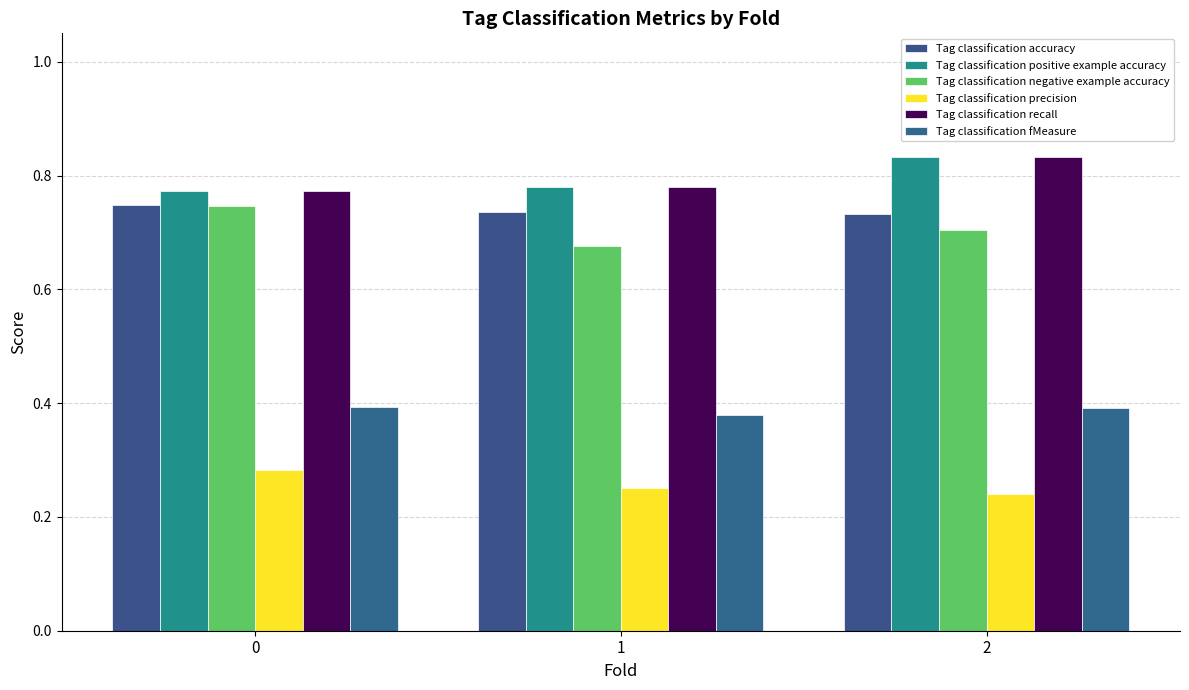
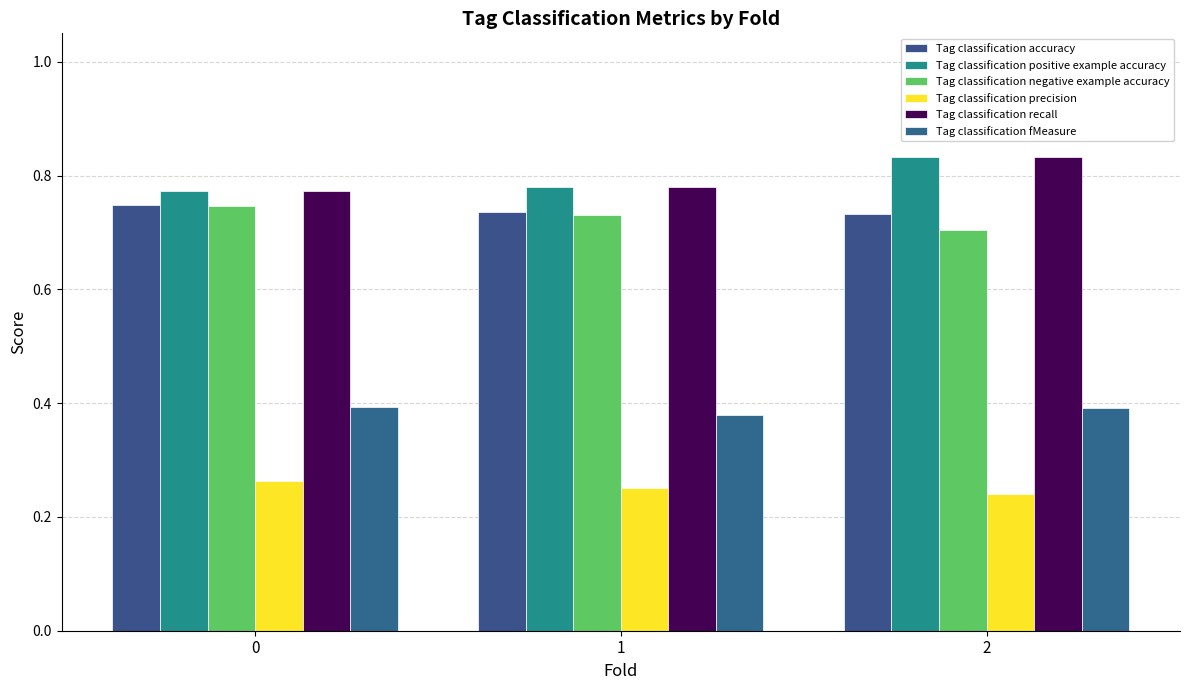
Tag classification precision, 0: 0.28 -> 0.26
Tag classification negative example accuracy, 1: 0.68 -> 0.73
